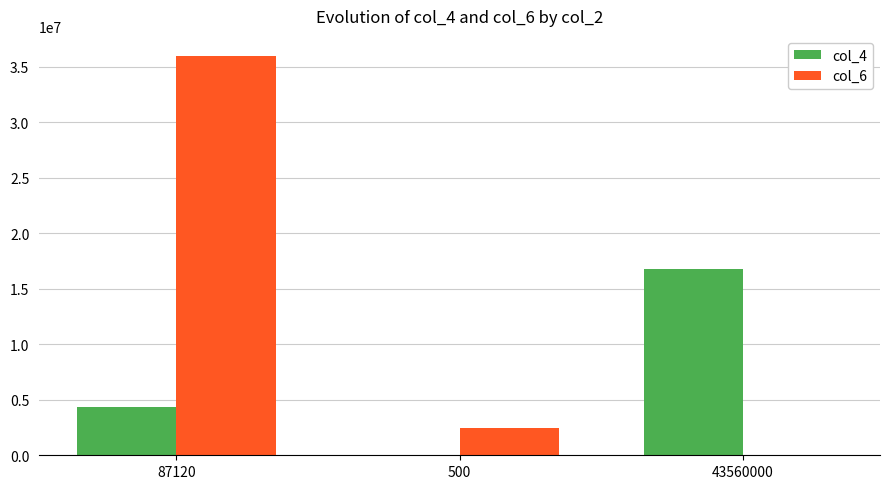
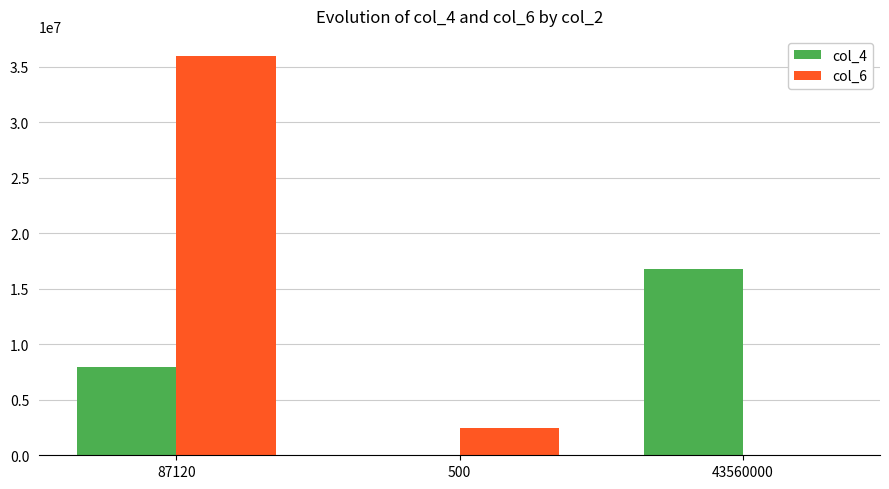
col_4, 87120: 4400000 -> 7900000
